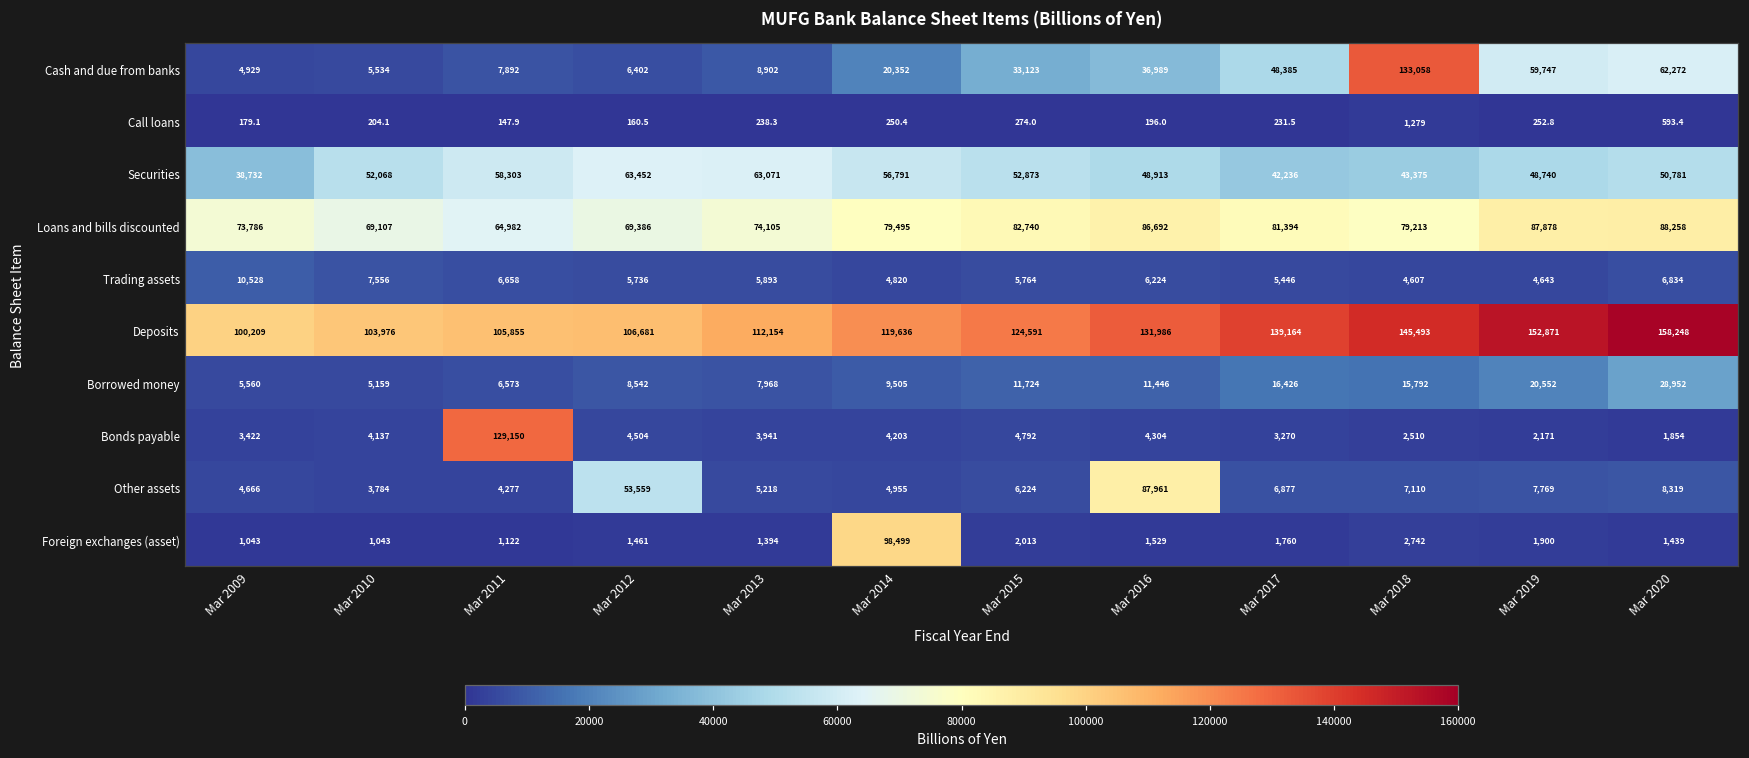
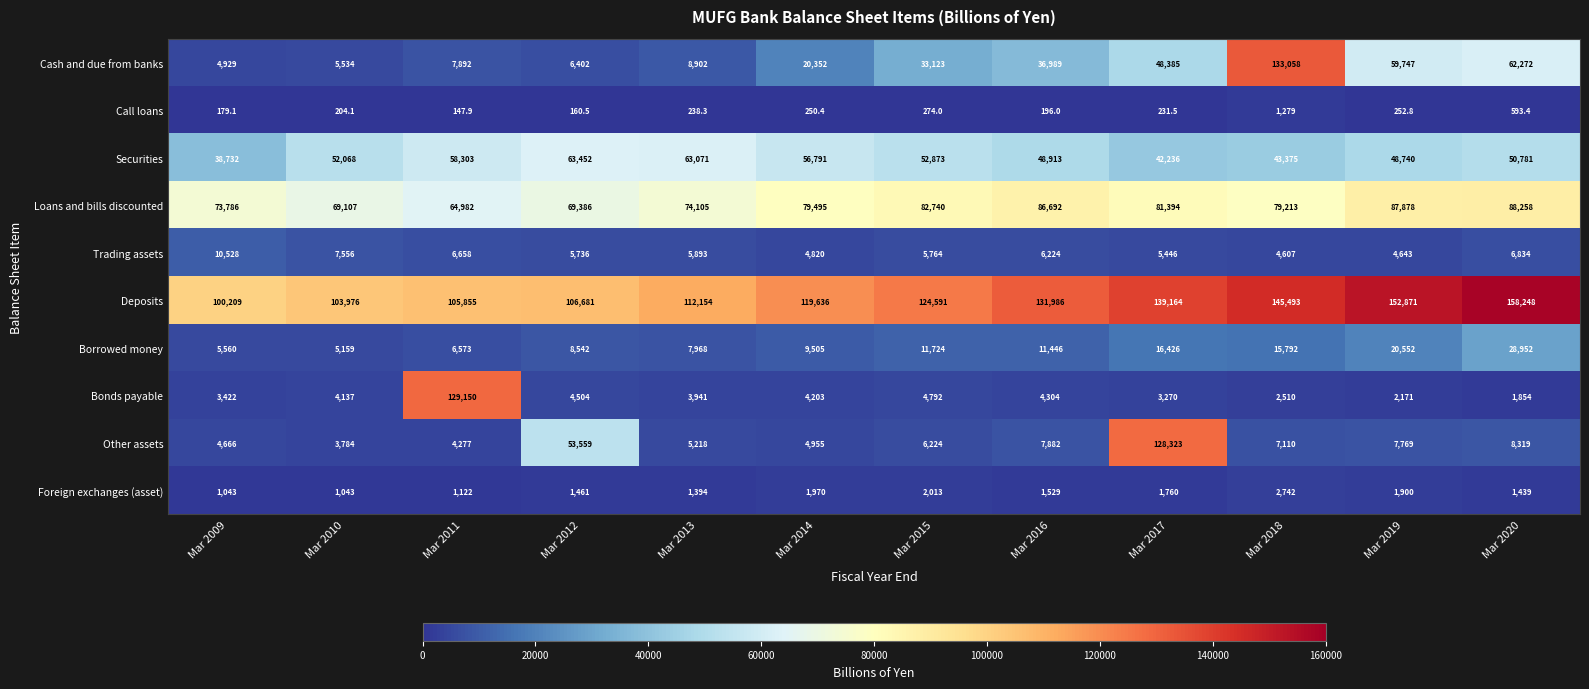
Other assets, Mar 2016: 87,961 -> 7,882
Other assets, Mar 2017: 6,877 -> 128,323
Foreign exchanges (asset), Mar 2014: 98,499 -> 1,970
